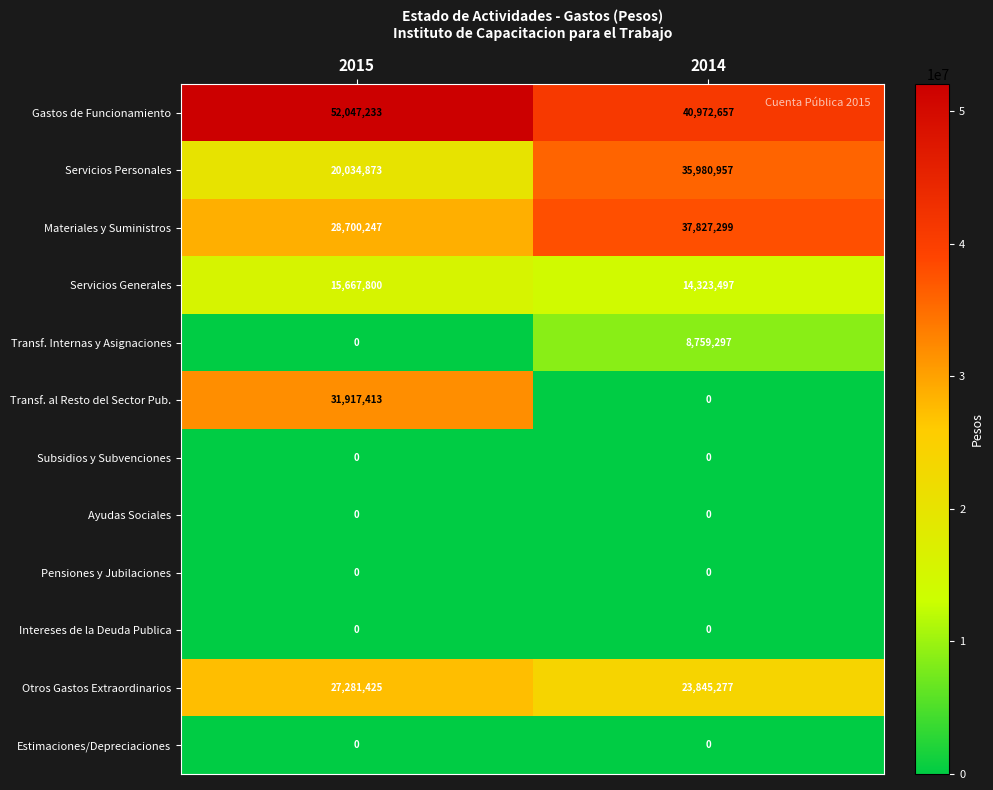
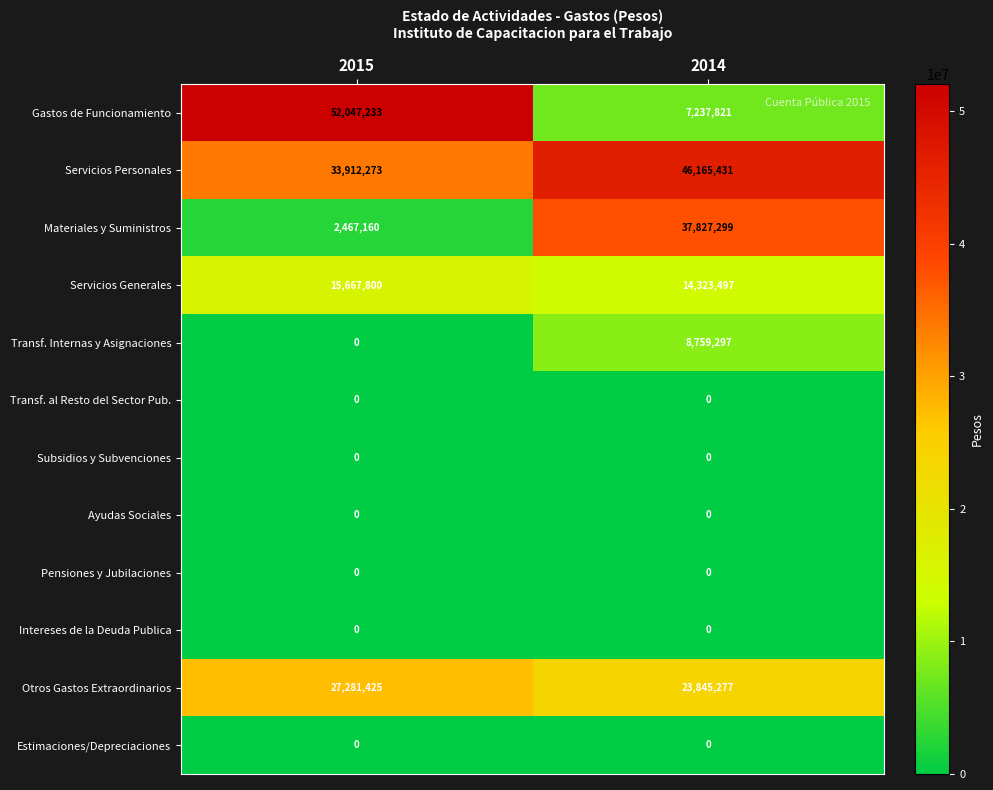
Gastos de Funcionamiento, 2014: 40,972,657 -> 7,237,821
Servicios Personales, 2015: 20,034,873 -> 33,912,273
Servicios Personales, 2014: 35,980,957 -> 46,165,431
Materiales y Suministros, 2015: 28,700,247 -> 2,467,160
Transf. al Resto del Sector Pub., 2015: 31,917,413 -> 0
